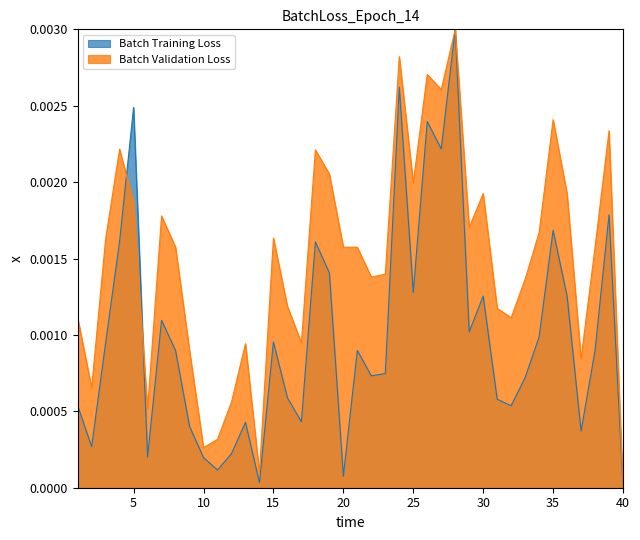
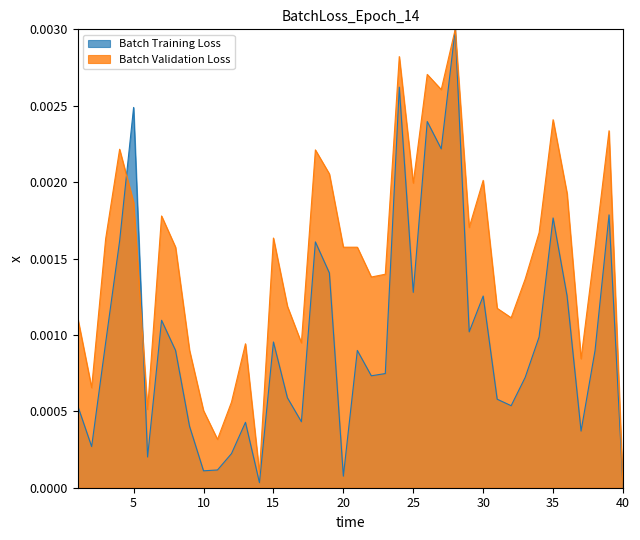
Batch Training Loss, 10: 0.00020 -> 0.00011
Batch Validation Loss, 10: 0.00026 -> 0.00050
Batch Validation Loss, 30: 0.00193 -> 0.00201
Batch Training Loss, 35: 0.00168 -> 0.00177
